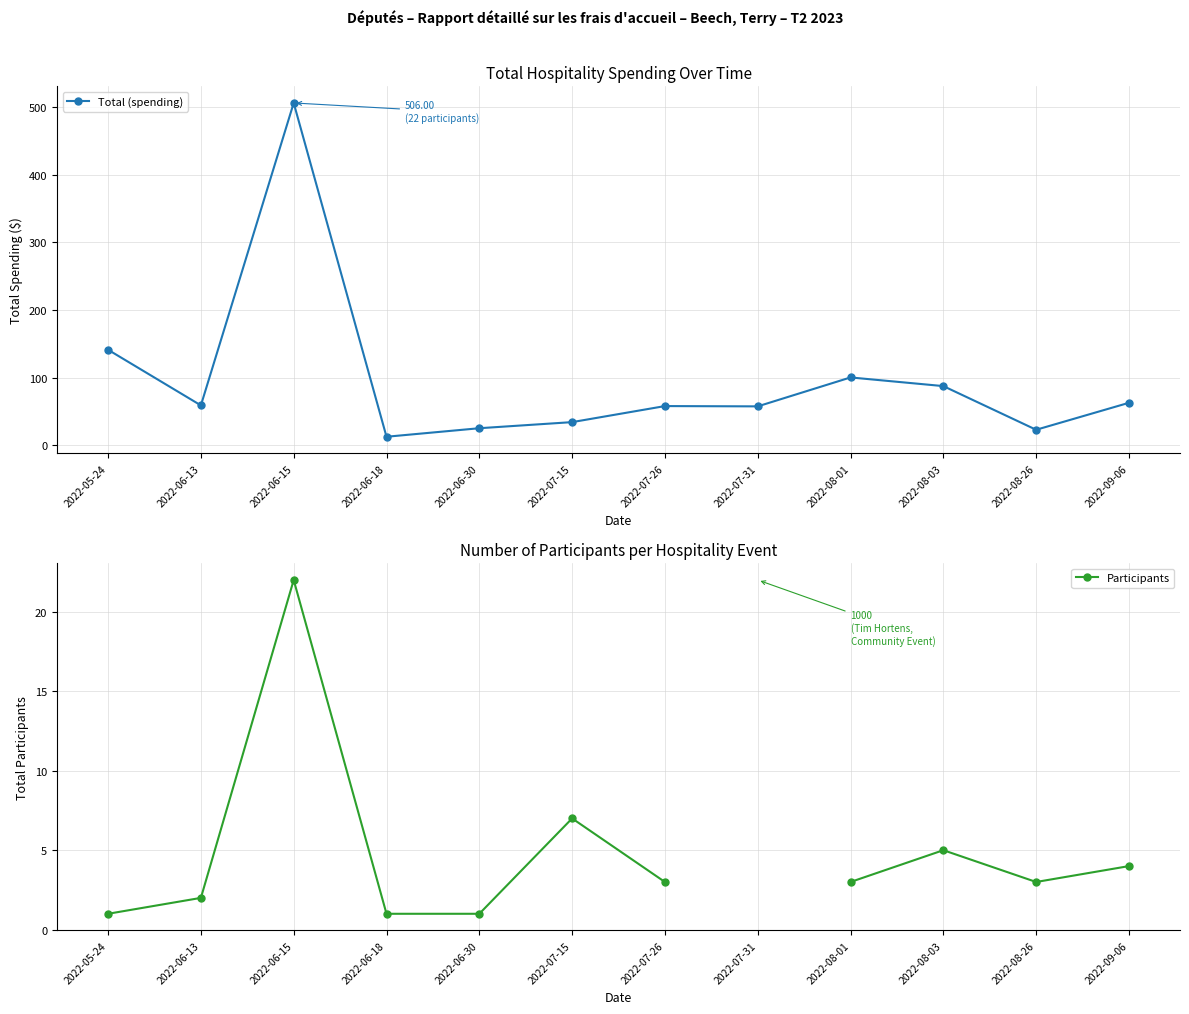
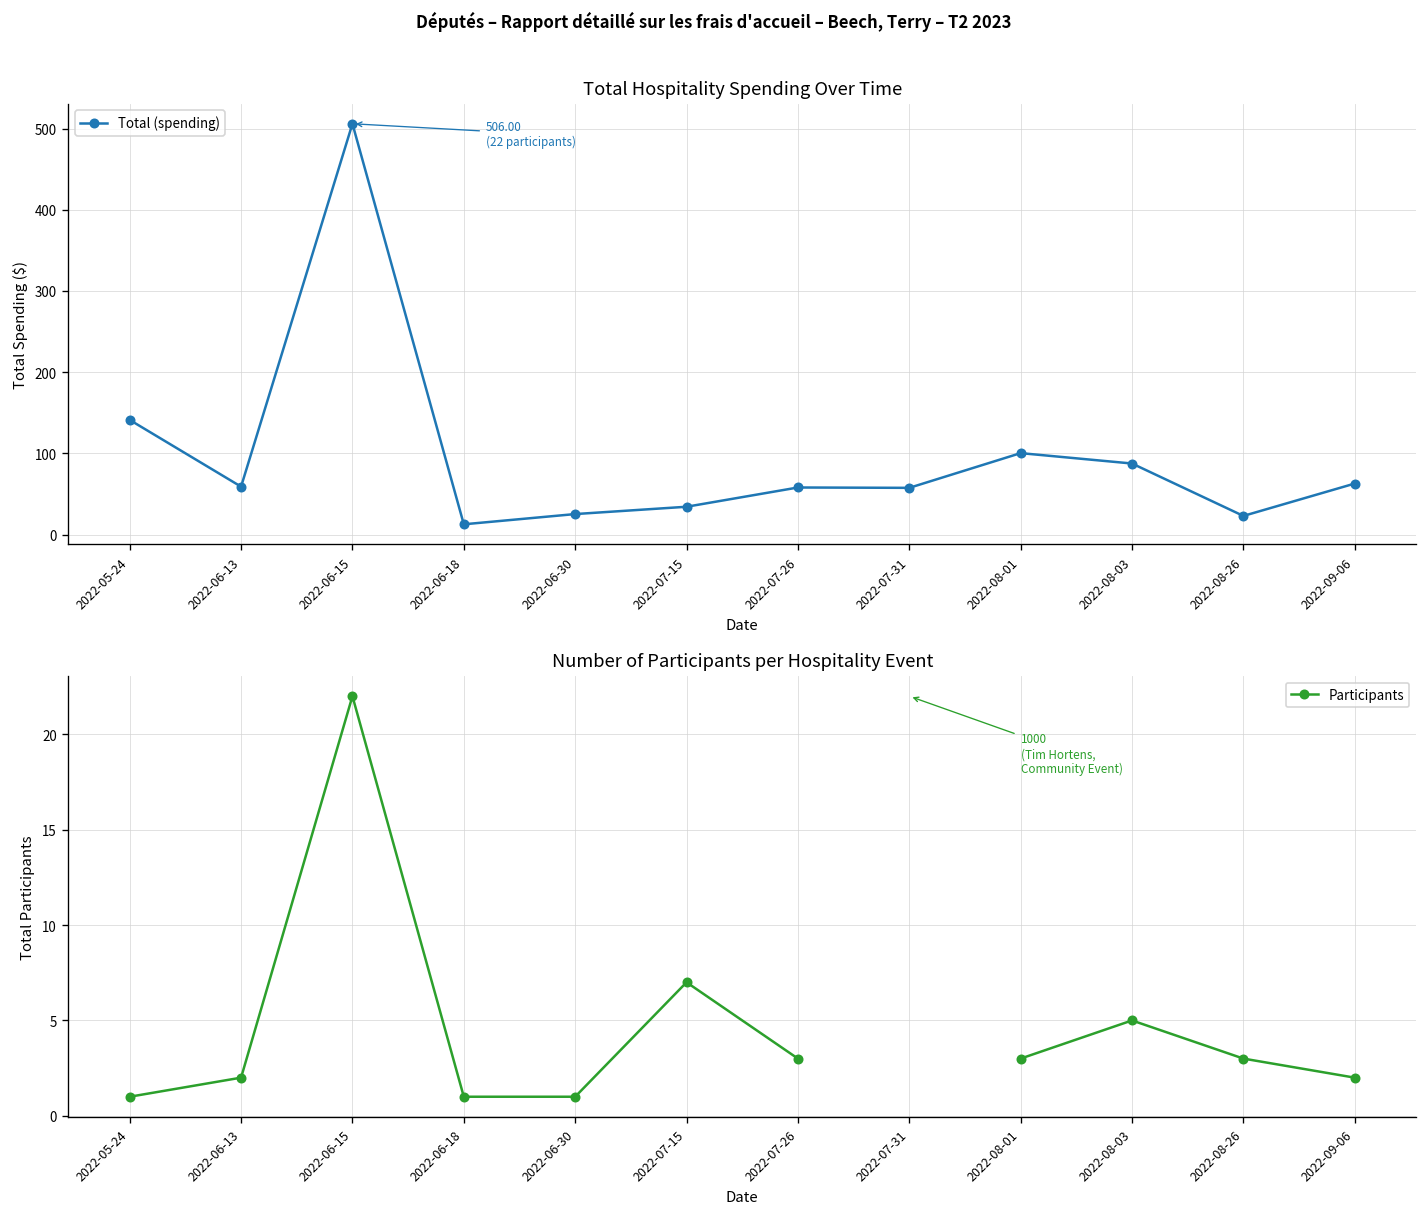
Number of Participants per Hospitality Event, 2022-09-06: 4 -> 2
